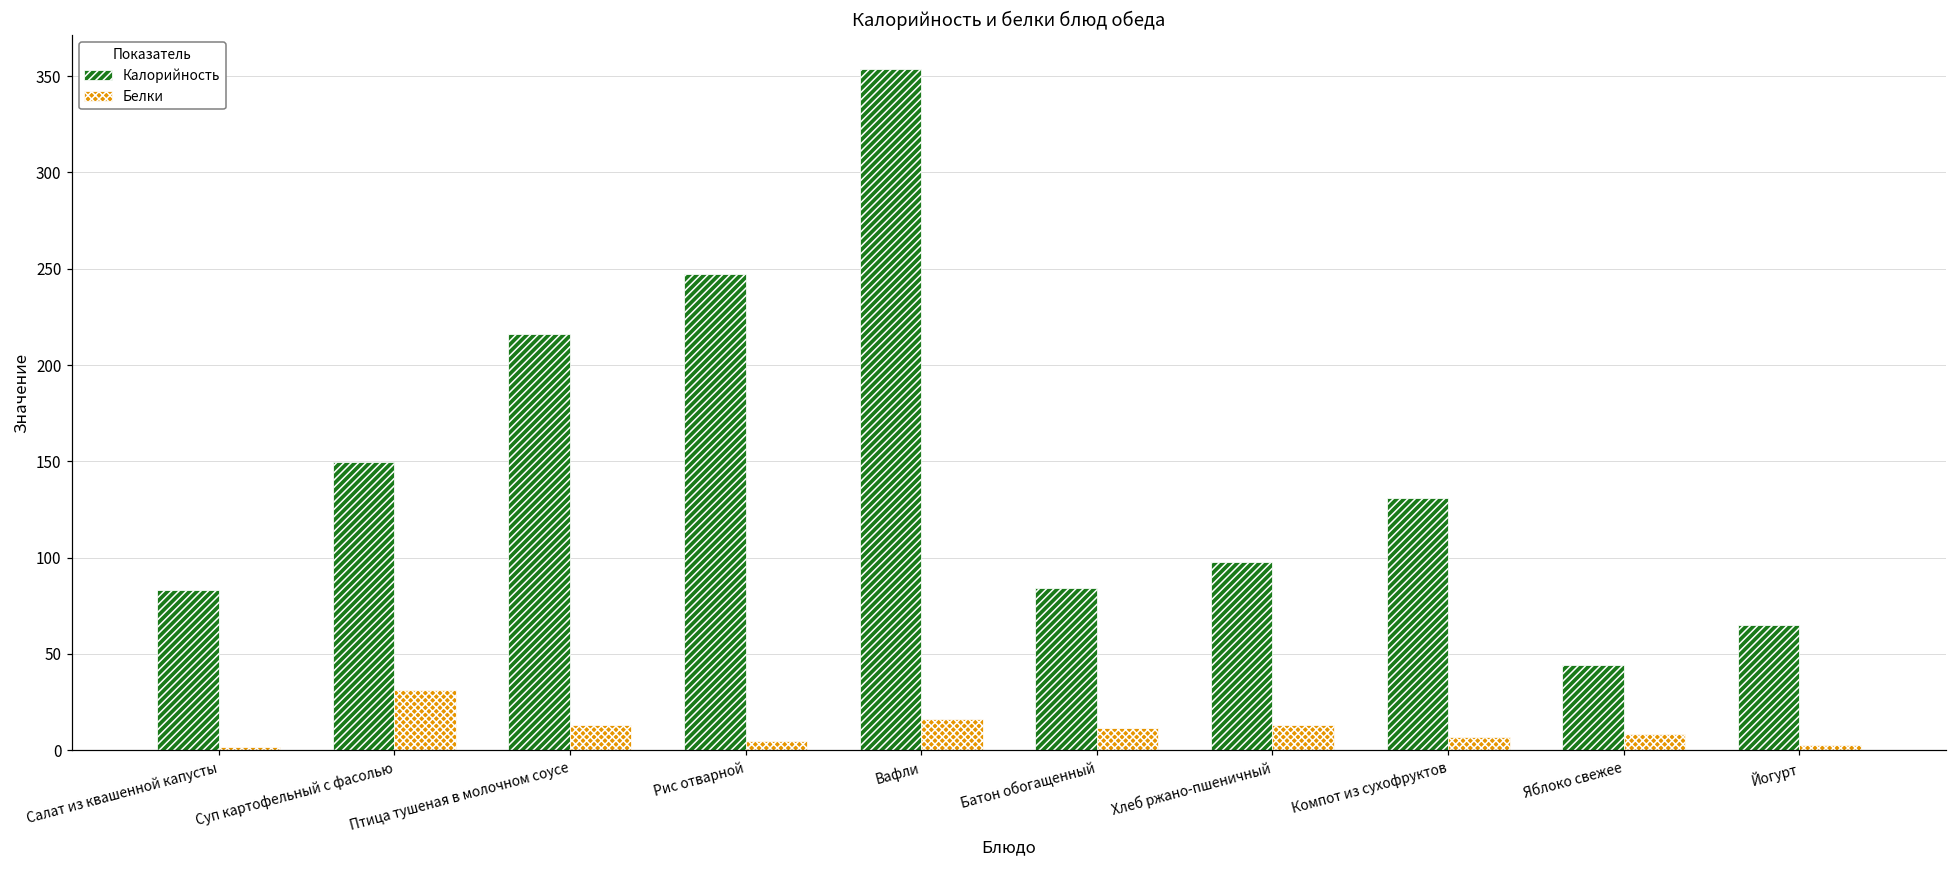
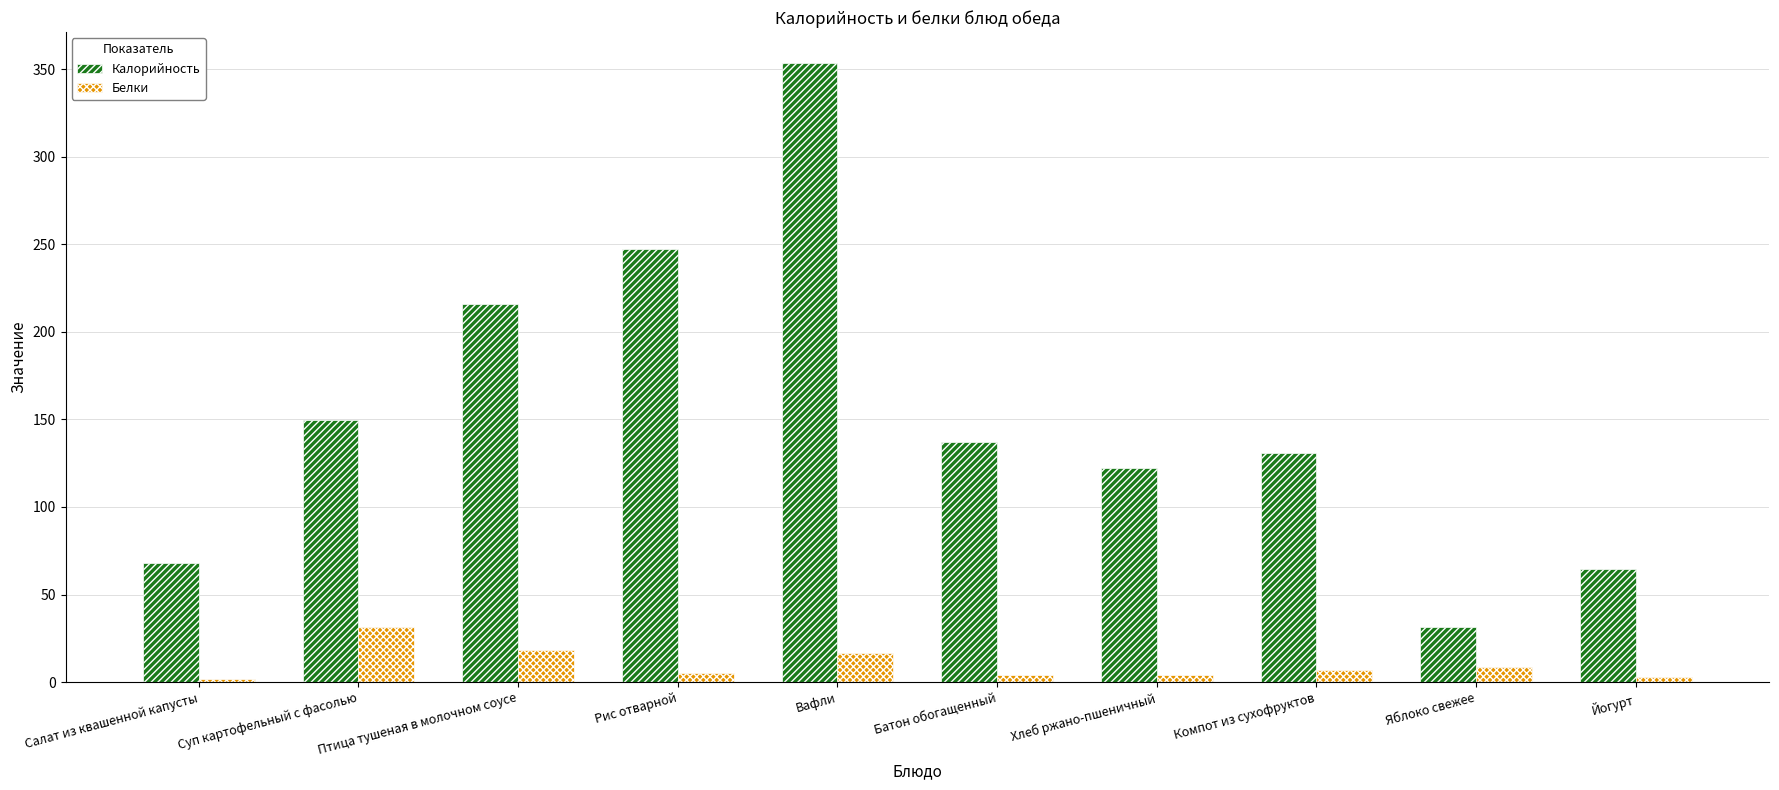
Калорийность, Салат из квашенной капусты: 83 -> 68
Белки, Птица тушеная в молочном соусе: 13 -> 19
Калорийность, Батон обогащенный: 84 -> 137
Белки, Батон обогащенный: 12 -> 4
Калорийность, Хлеб ржано-пшеничный: 98 -> 122
Белки, Хлеб ржано-пшеничный: 13 -> 4
Калорийность, Яблоко свежее: 44 -> 32
